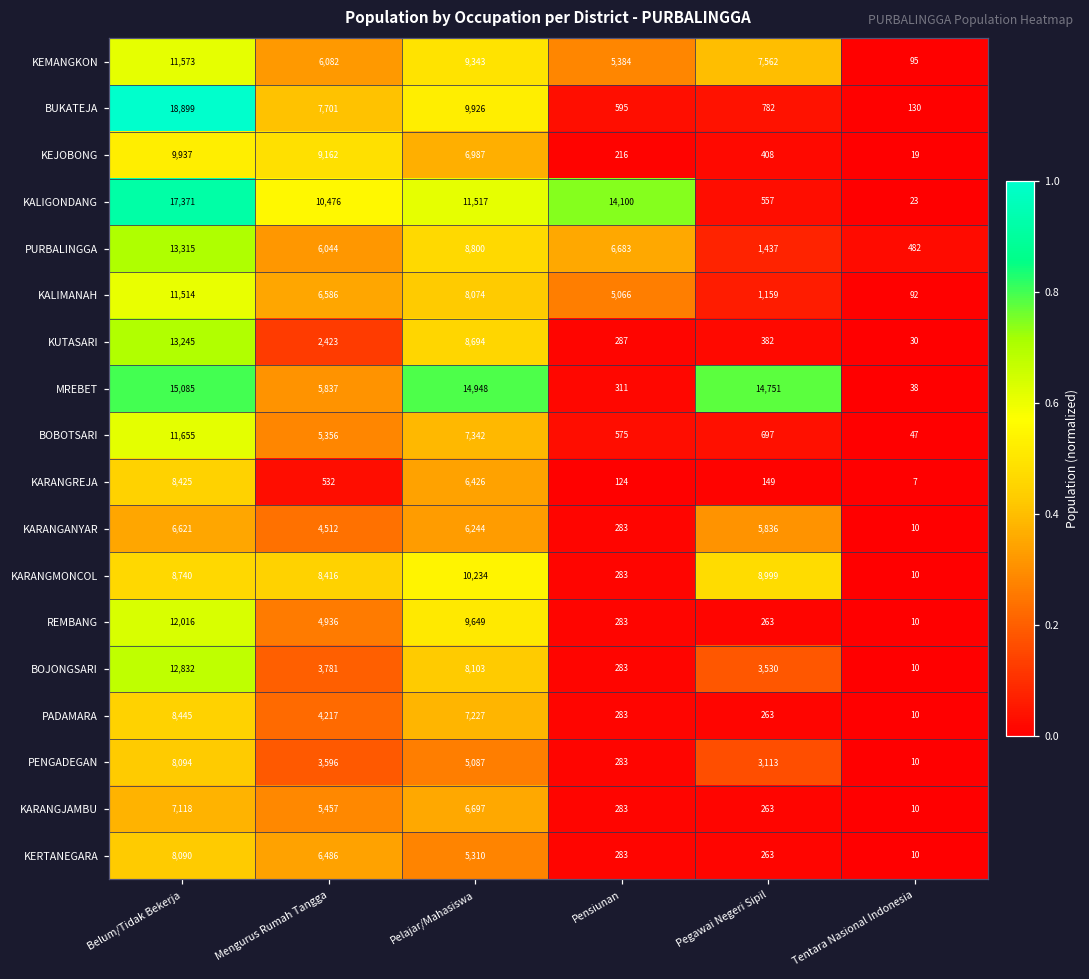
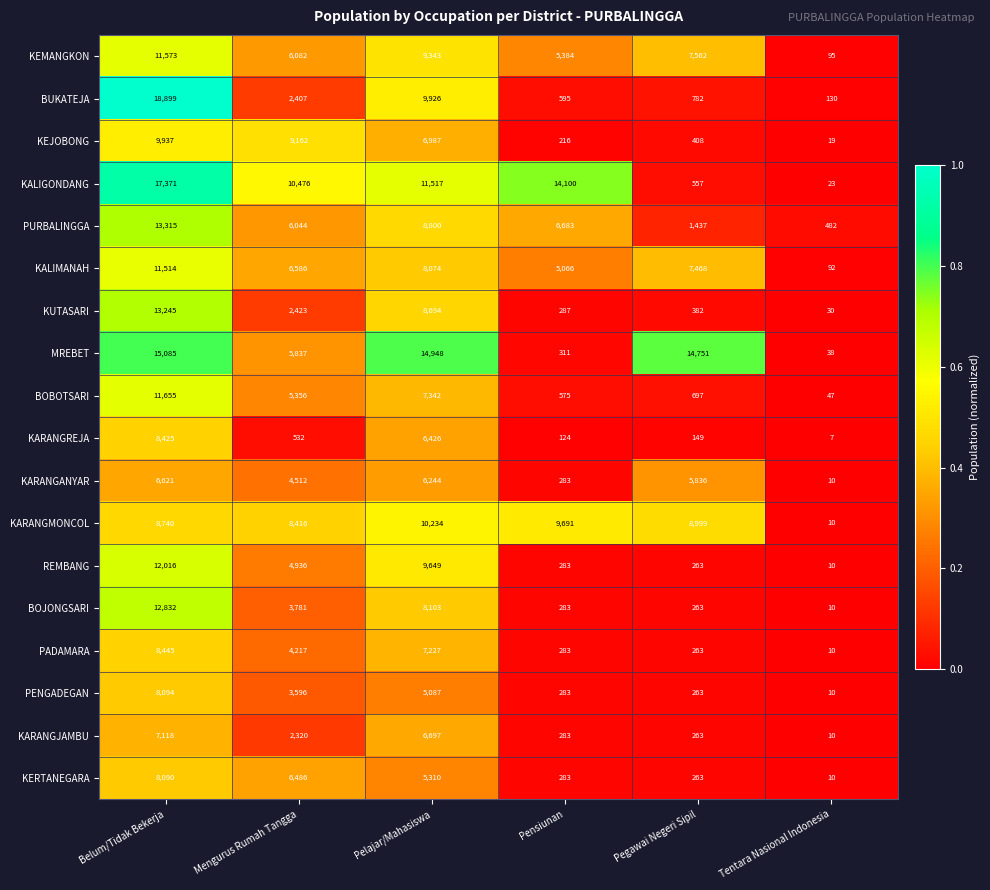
BUKATEJA, Mengurus Rumah Tangga: 7,701 -> 2,407
KALIMANAH, Pegawai Negeri Sipil: 1,159 -> 7,468
KARANGMONCOL, Pensiunan: 283 -> 9,691
BOJONGSARI, Pegawai Negeri Sipil: 3,530 -> 263
PENGADEGAN, Pegawai Negeri Sipil: 3,113 -> 263
KARANGJAMBU, Mengurus Rumah Tangga: 5,457 -> 2,320
